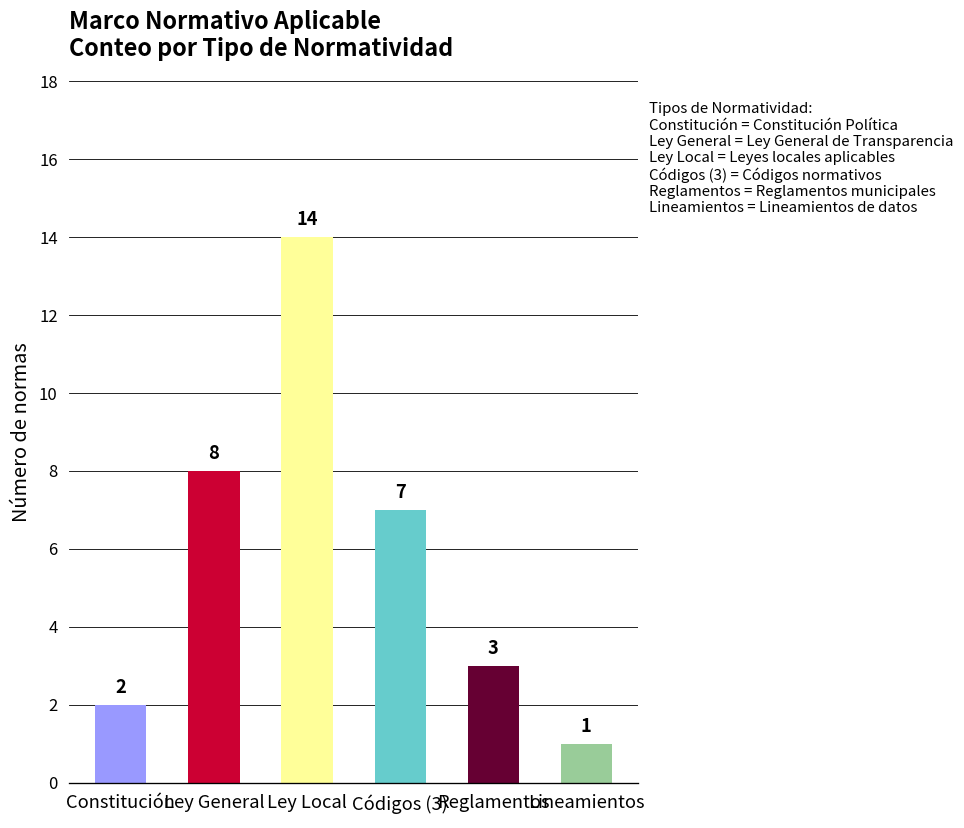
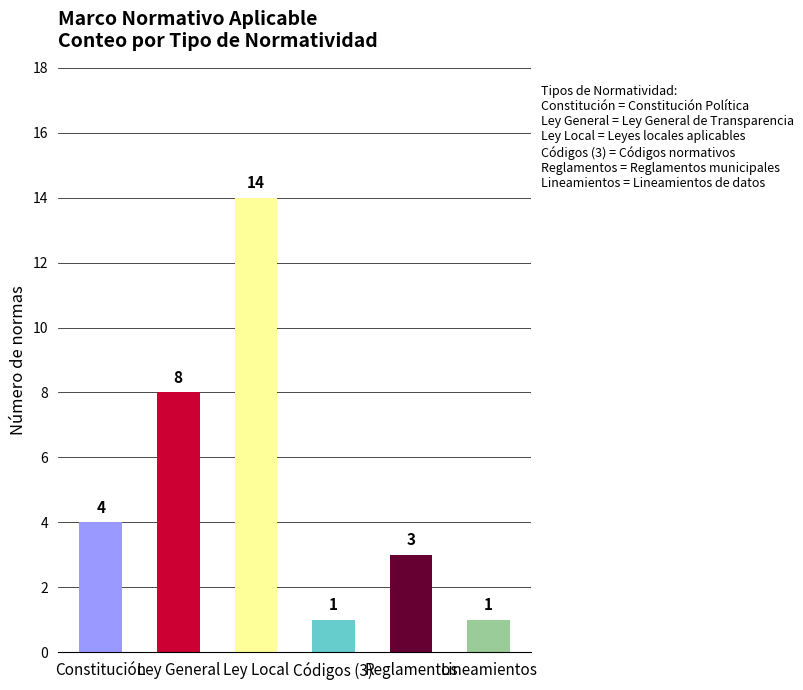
Constitución: 2 -> 4
Códigos (3): 7 -> 1
